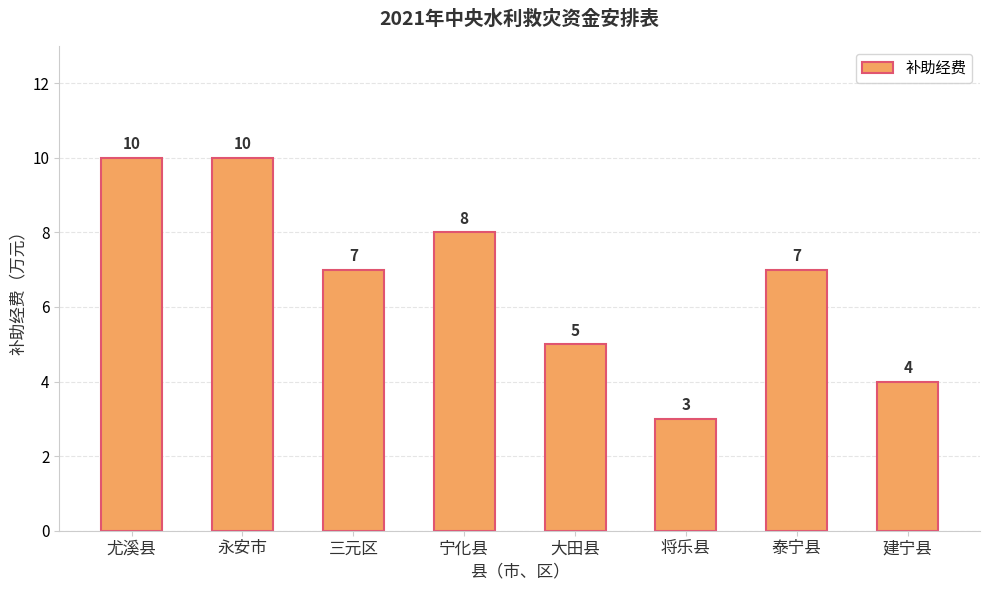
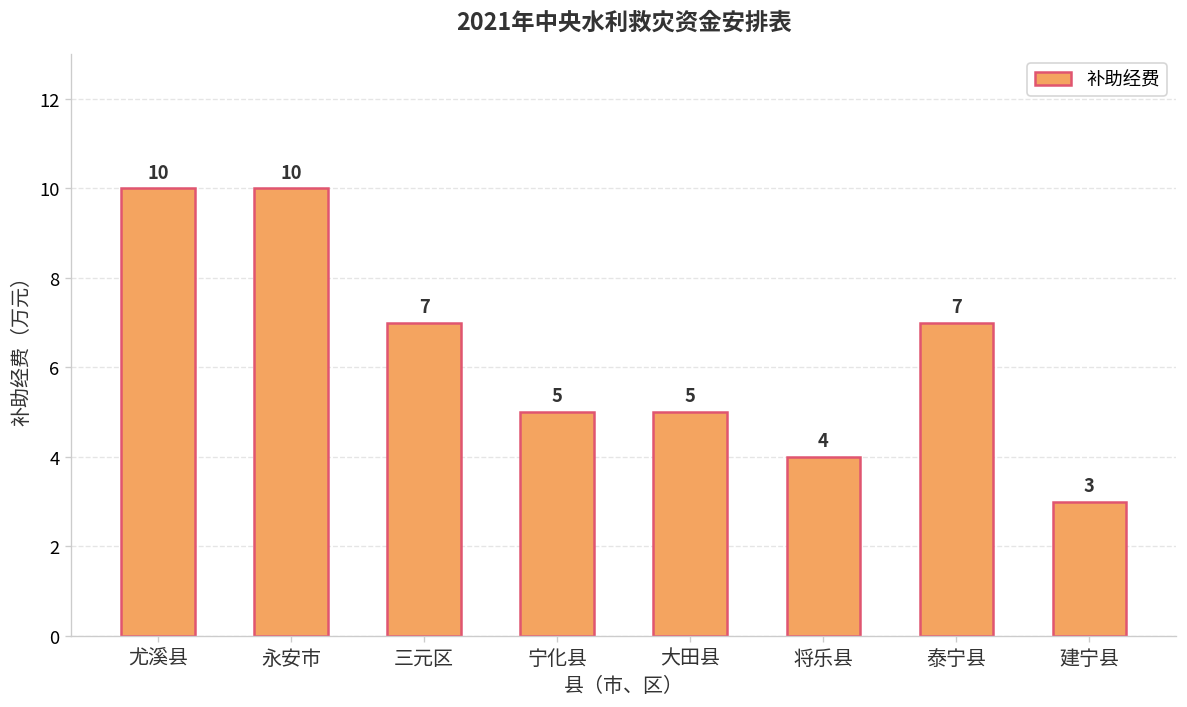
宁化县: 8 -> 5
将乐县: 3 -> 4
建宁县: 4 -> 3
